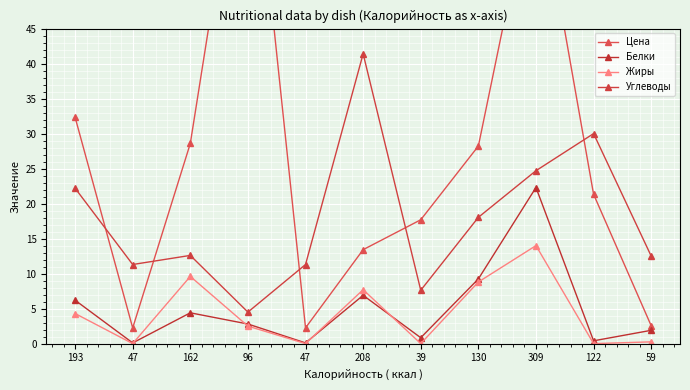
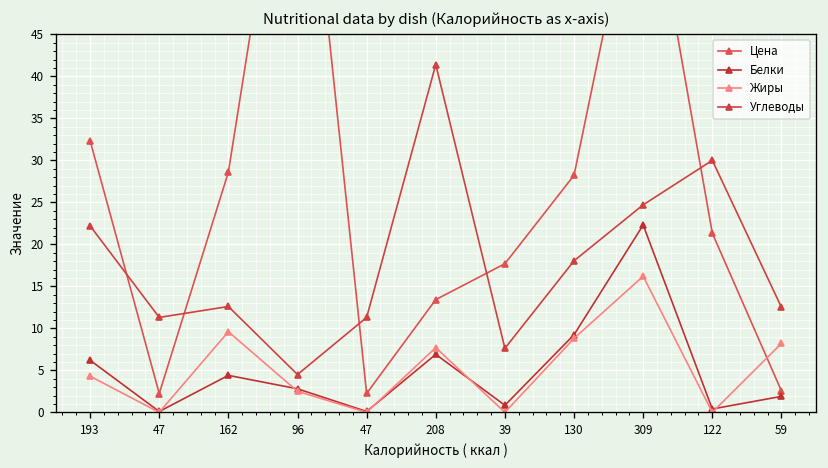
Жиры, 309: 14 -> 16
Жиры, 59: 0 -> 8
